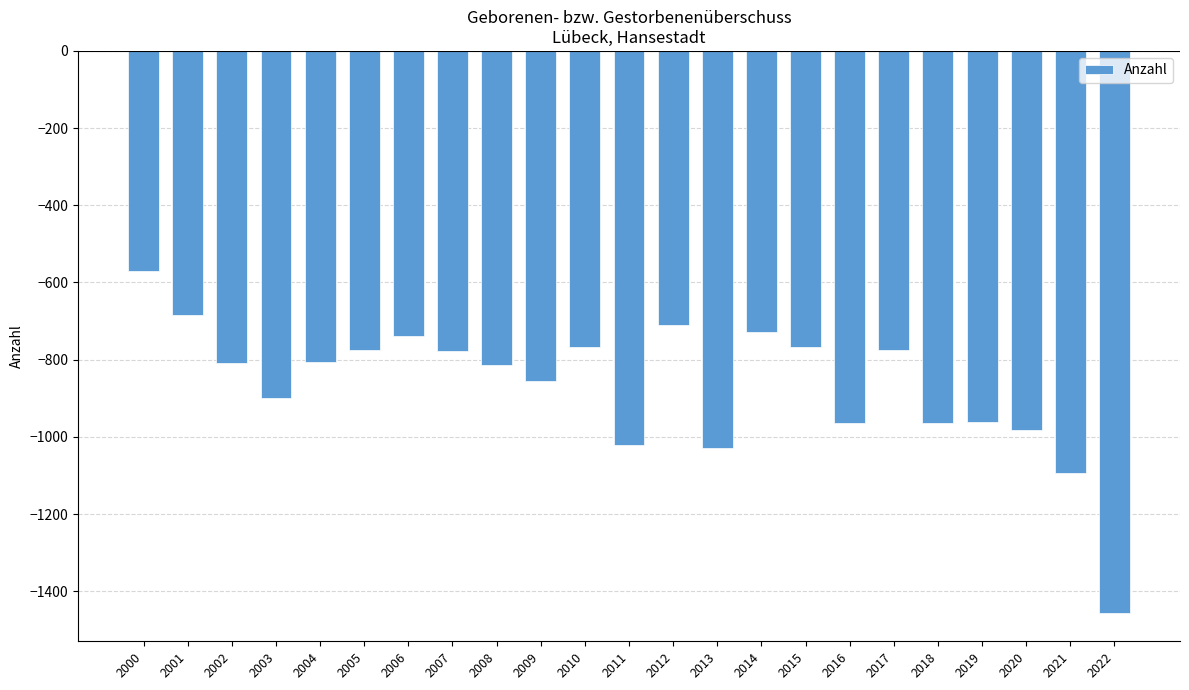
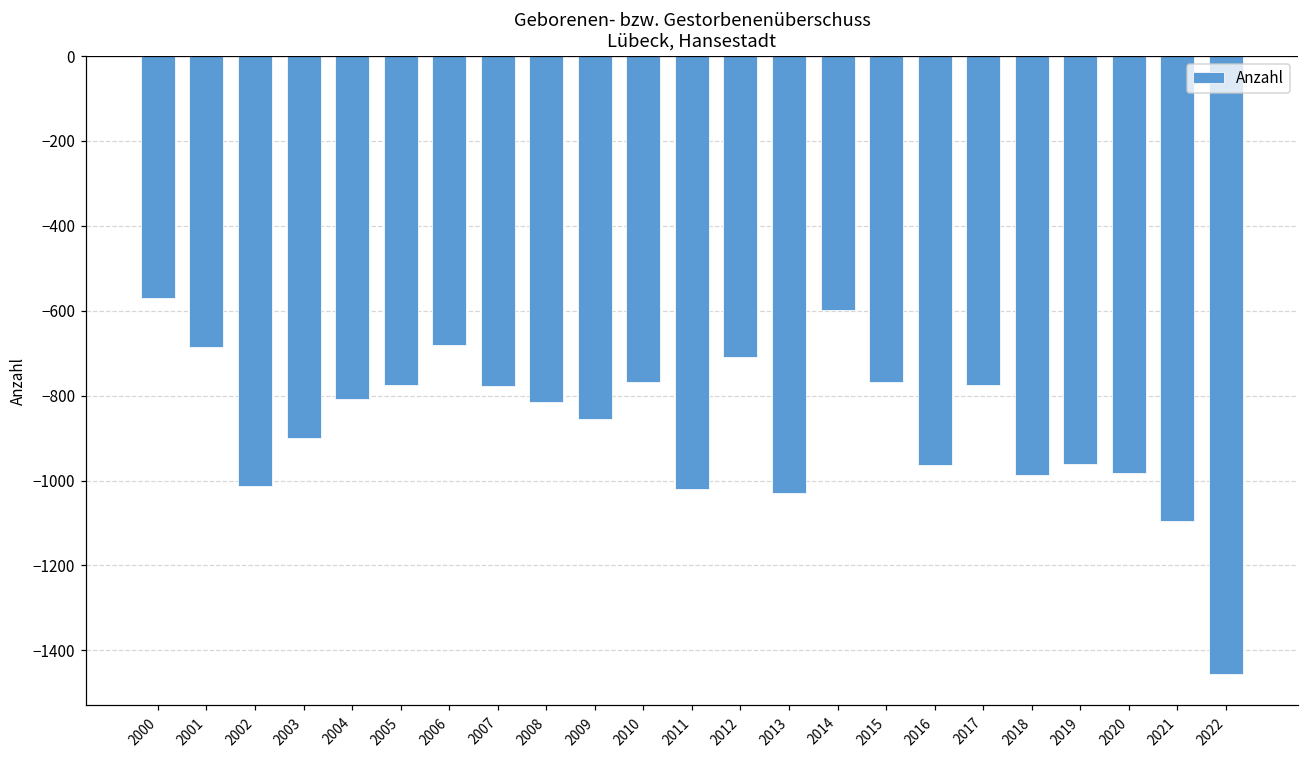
2002: -810 -> -1010
2006: -740 -> -680
2014: -730 -> -600
2018: -960 -> -990
